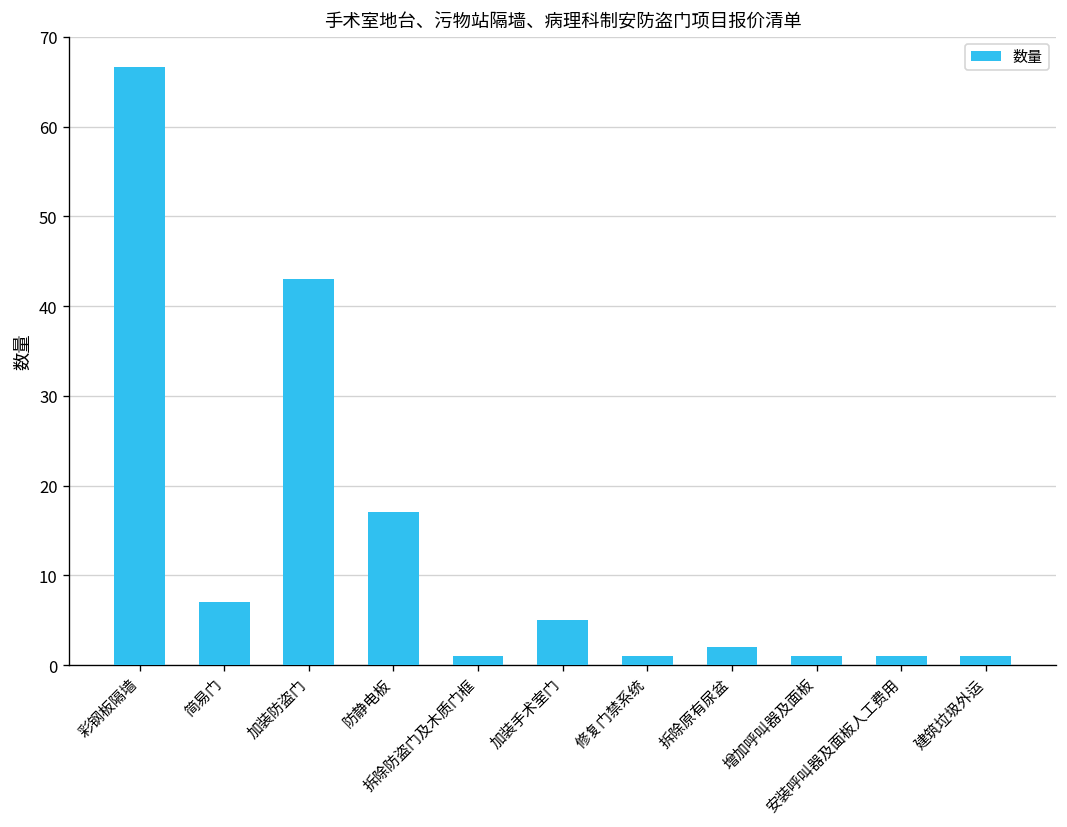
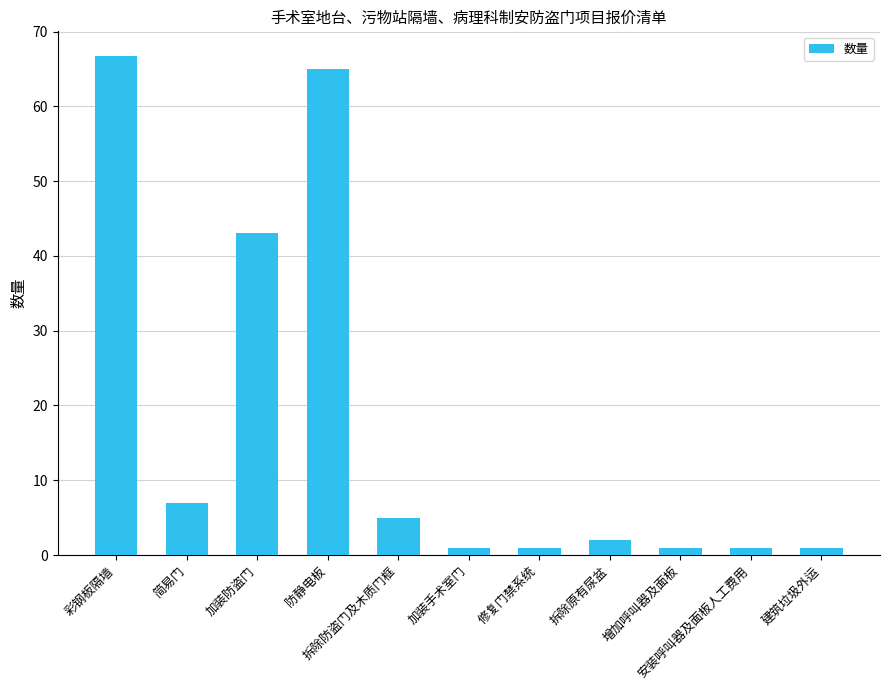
防静电板: 17 -> 65
拆除防盗门及木质门框: 1 -> 5
加装手术室门: 5 -> 1
